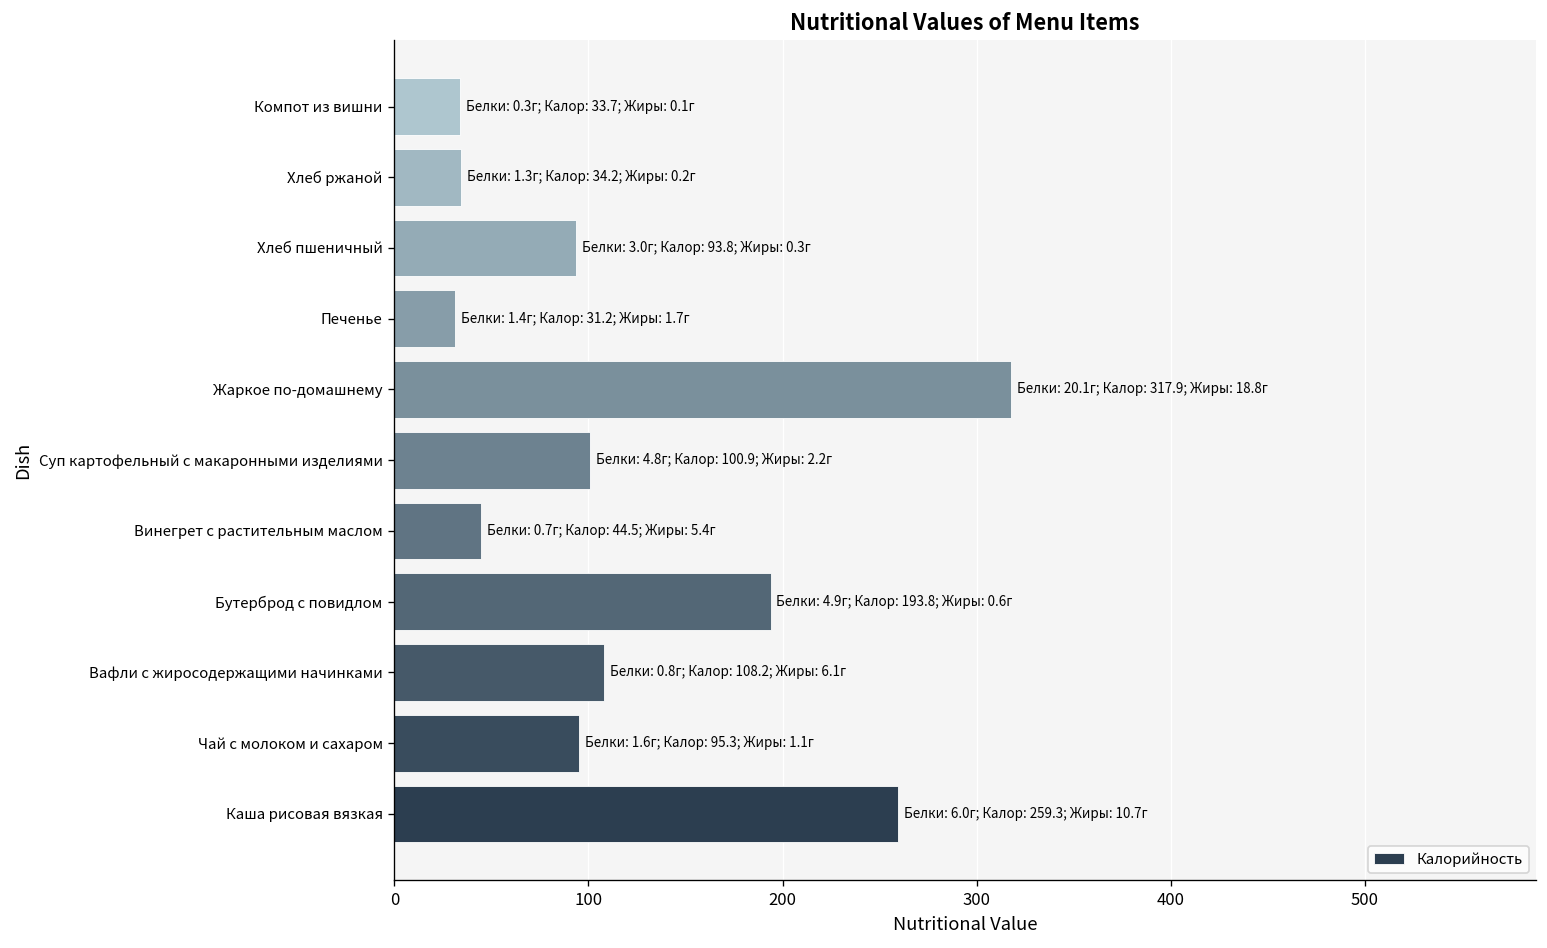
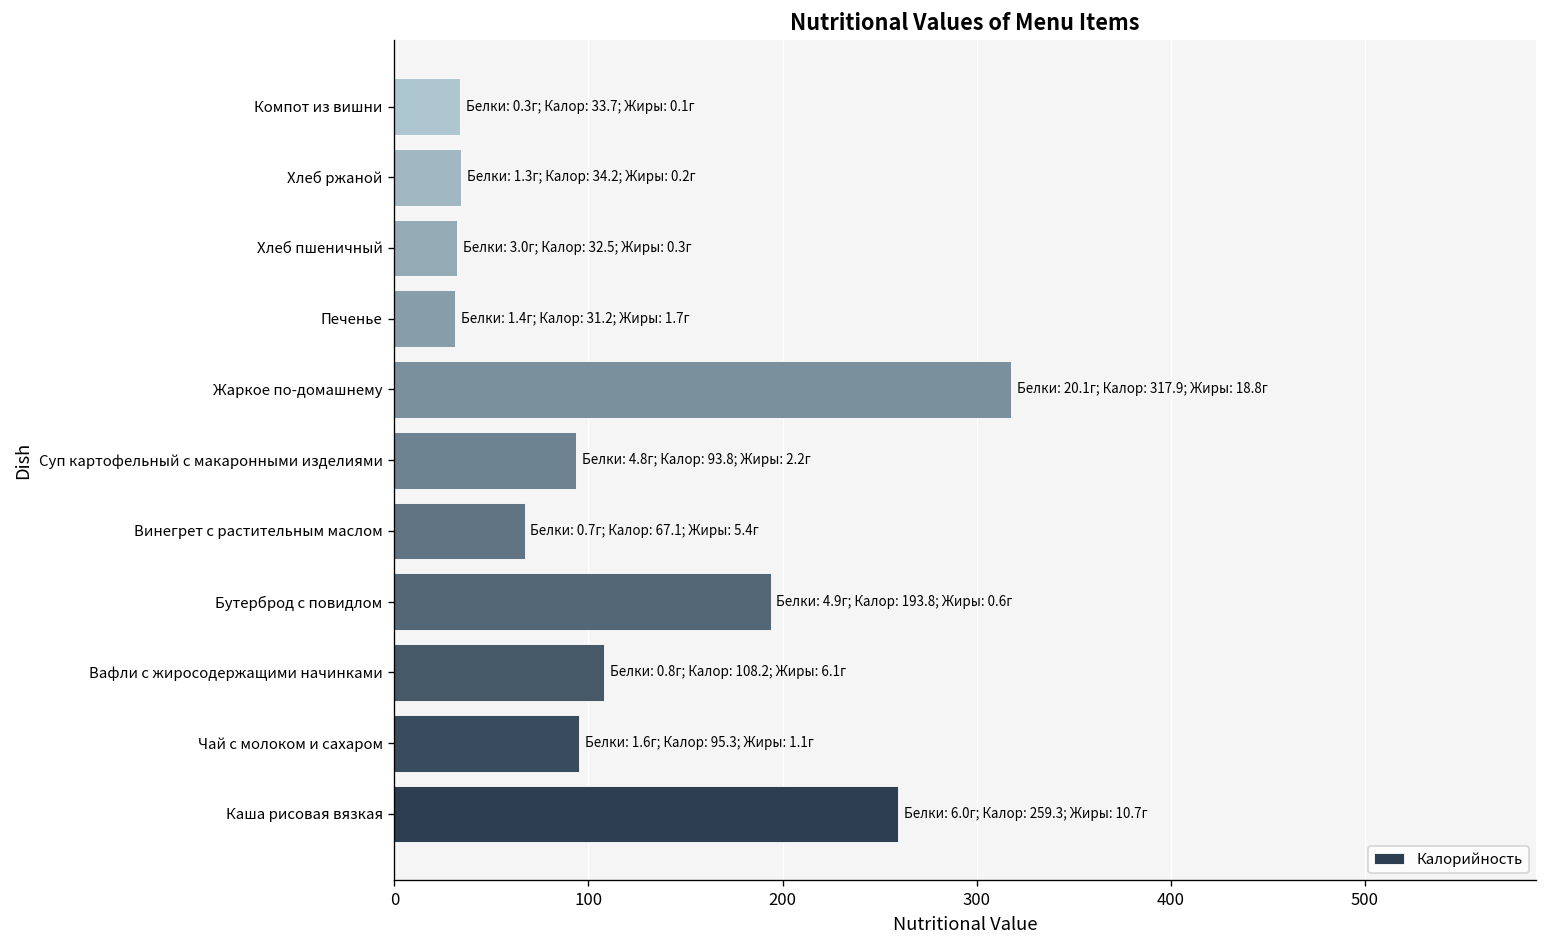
Хлеб пшеничный: 93.8; -> 32.5;
Суп картофельный с макаронными изделиями: 100.9; -> 93.8;
Винегрет с растительным маслом: 44.5; -> 67.1;
